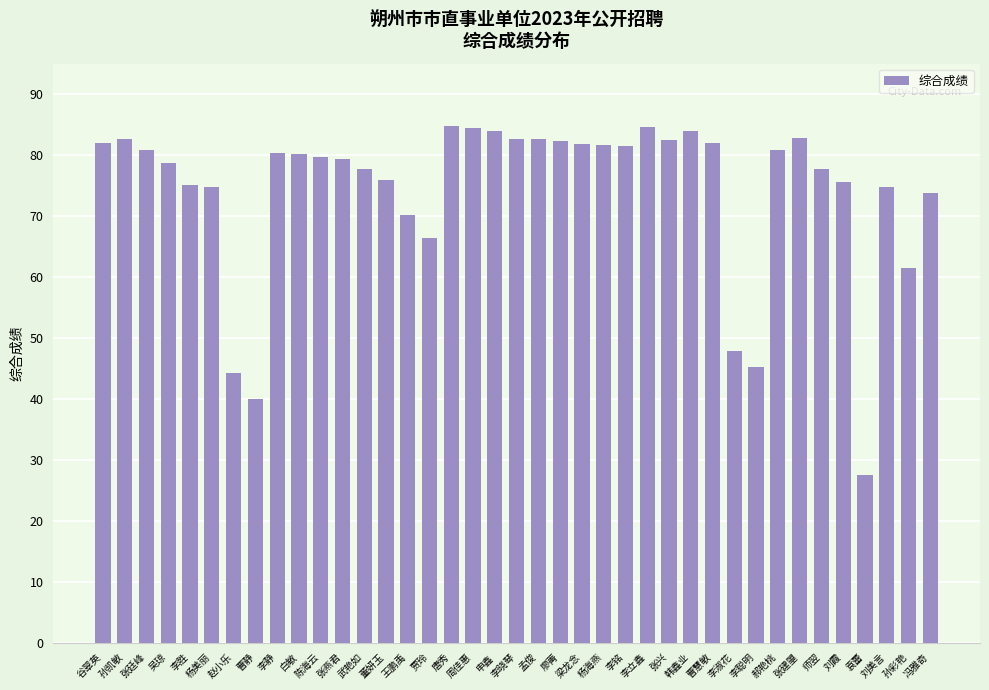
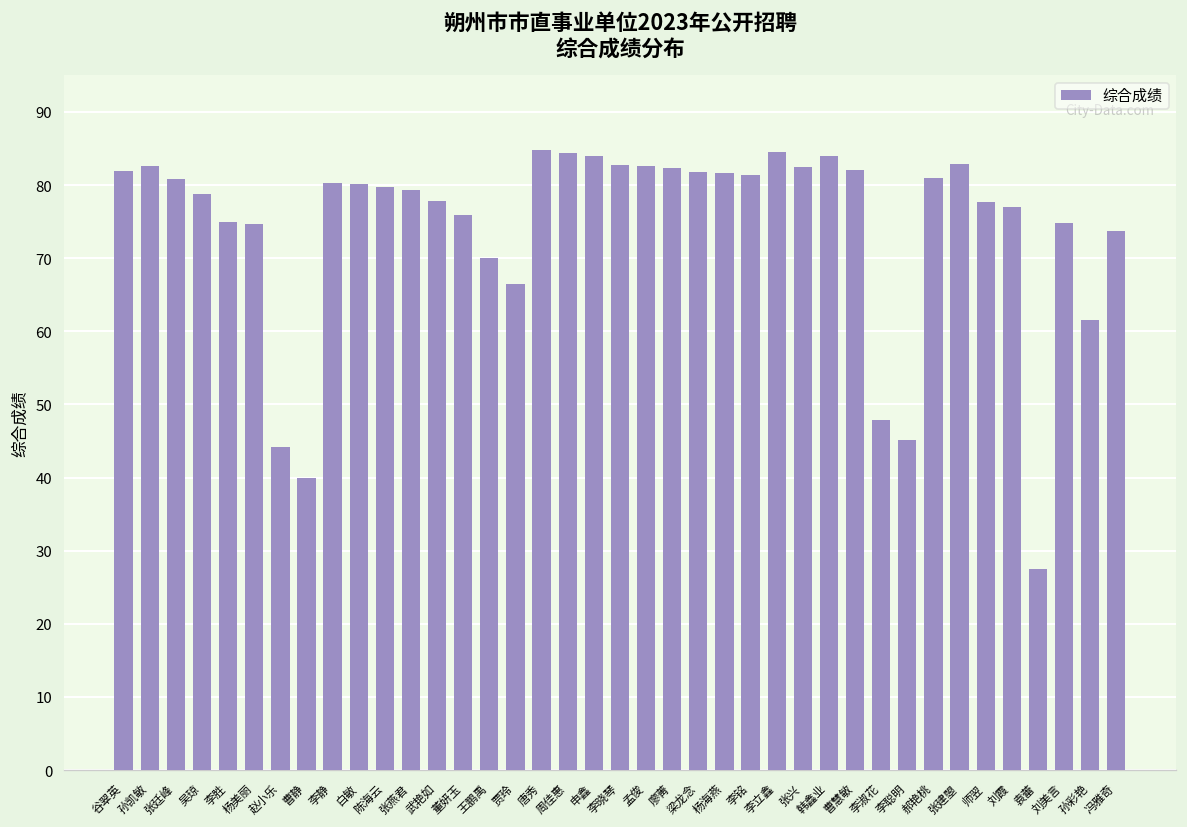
刘霞: 76 -> 77
